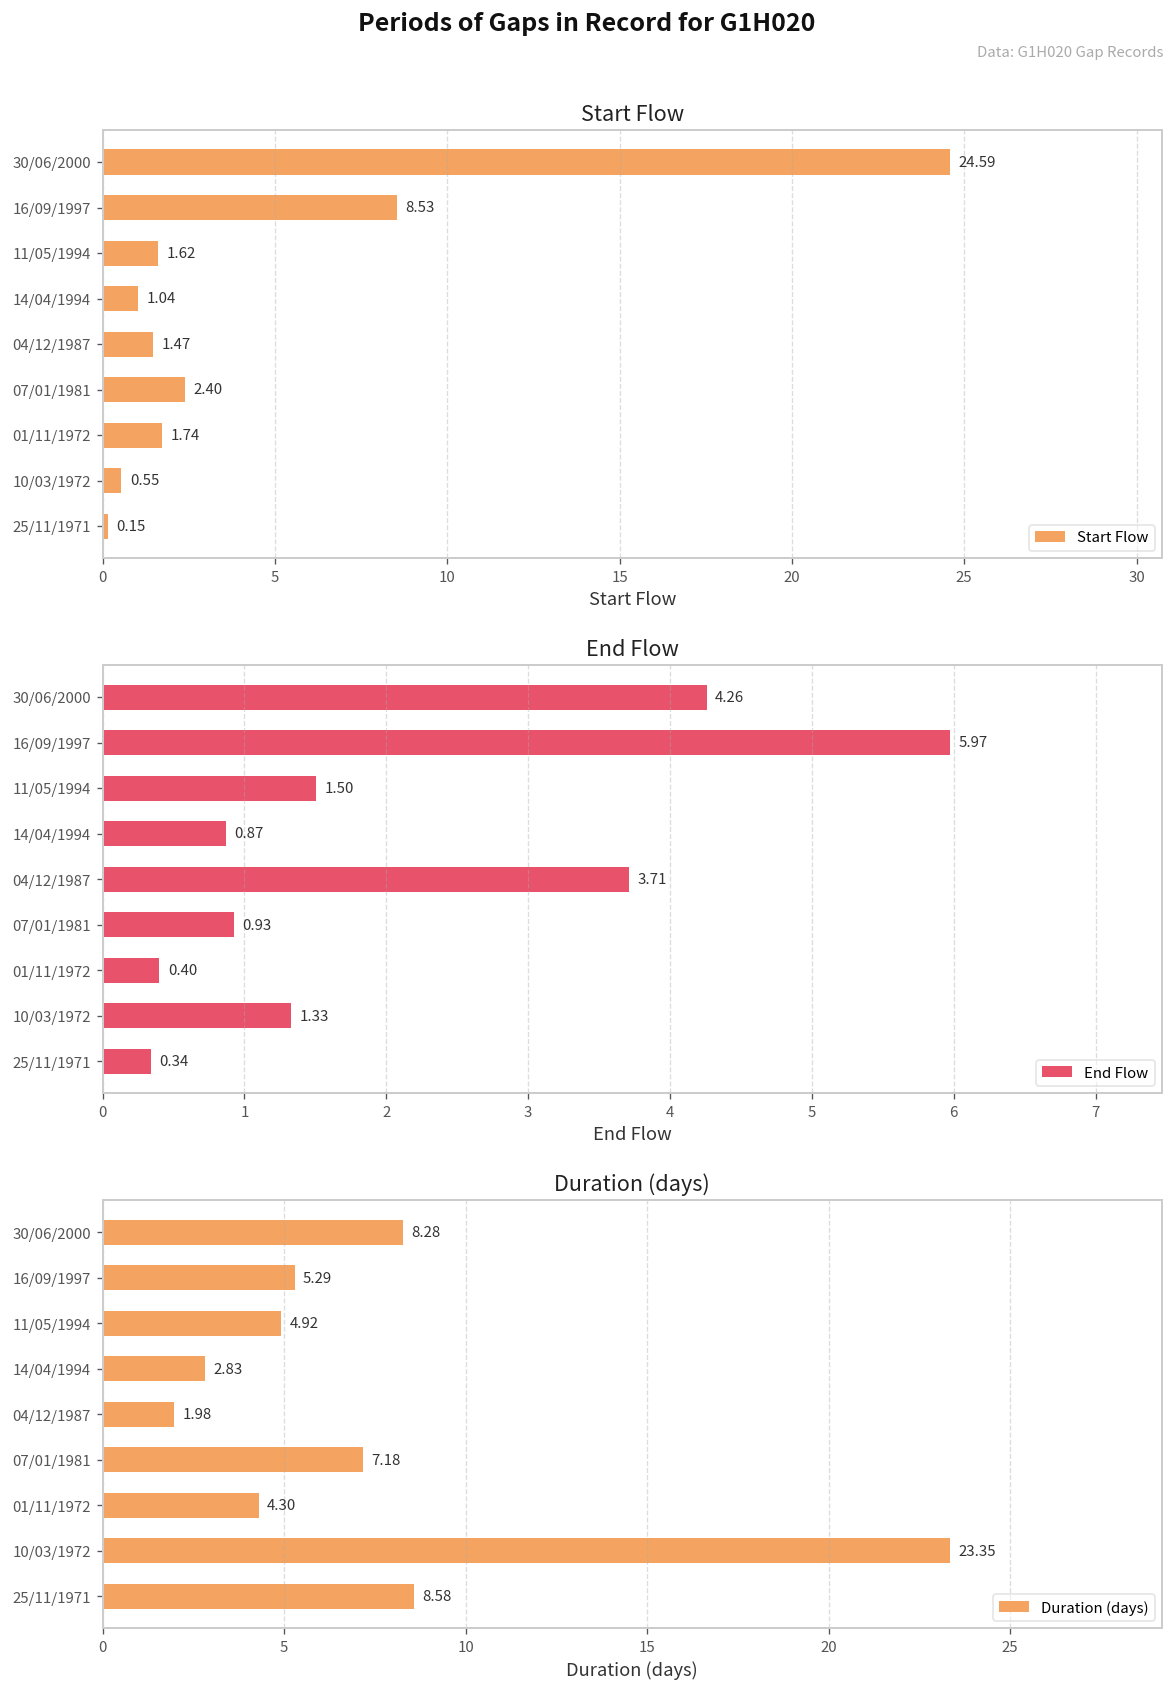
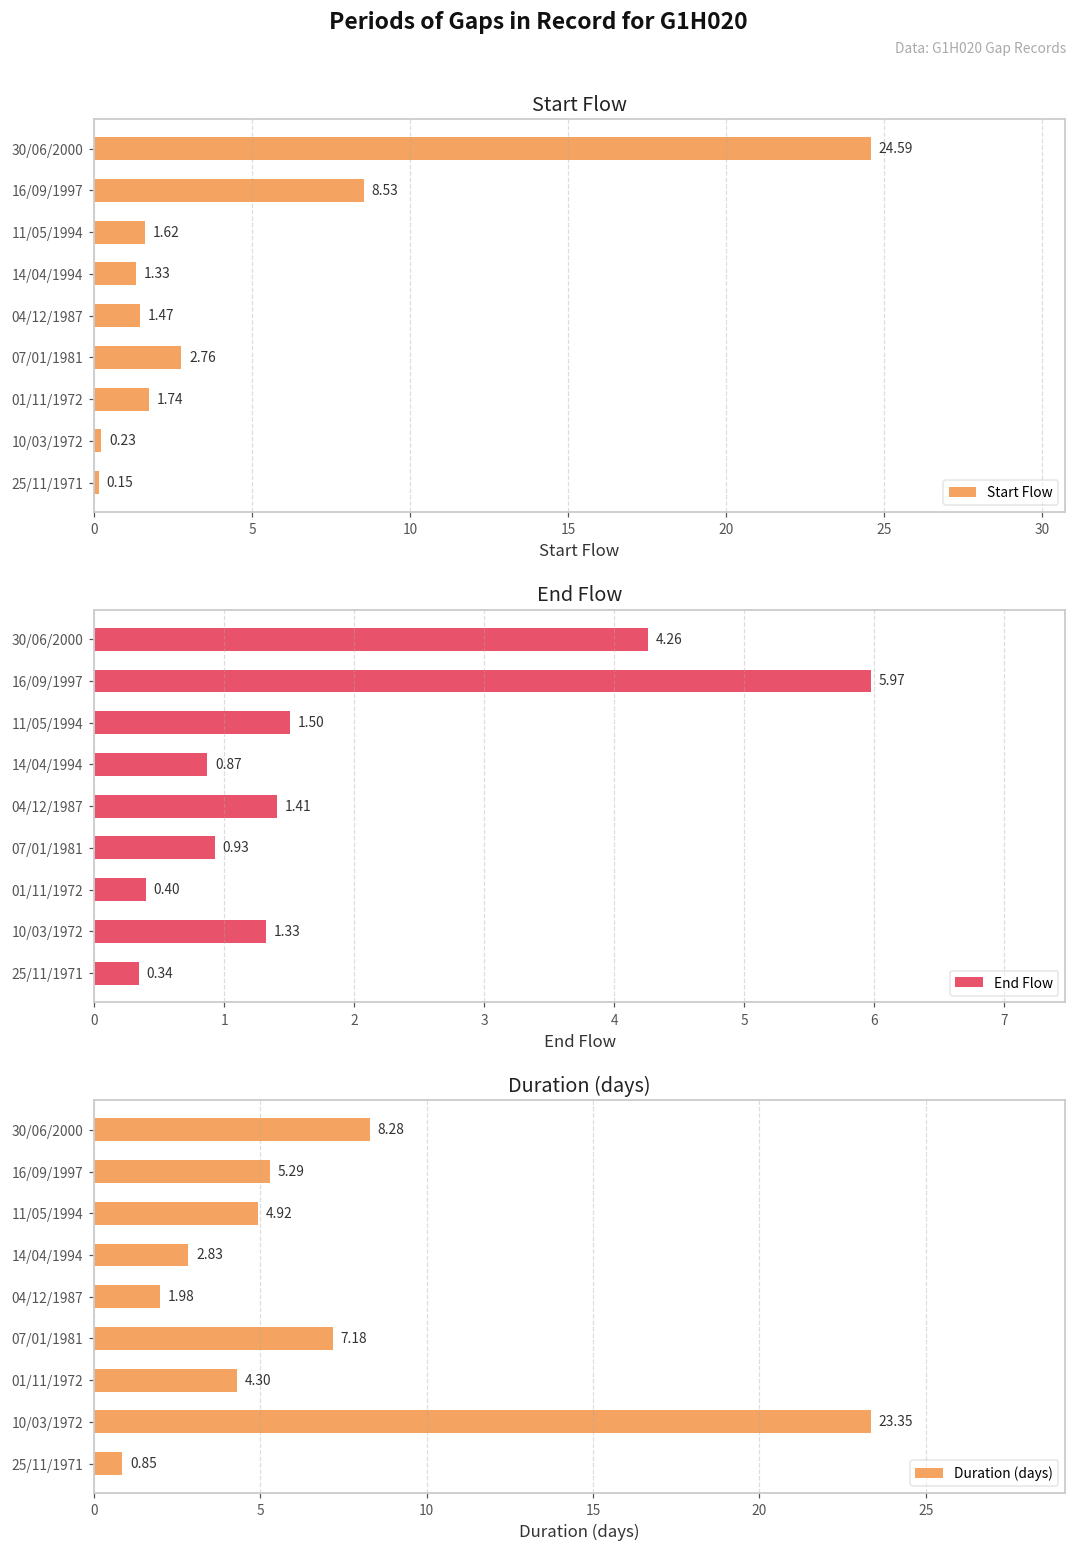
Start Flow, 14/04/1994: 1.04 -> 1.33
Start Flow, 07/01/1981: 2.40 -> 2.76
Start Flow, 10/03/1972: 0.55 -> 0.23
End Flow, 04/12/1987: 3.71 -> 1.41
Duration (days), 25/11/1971: 8.58 -> 0.85
